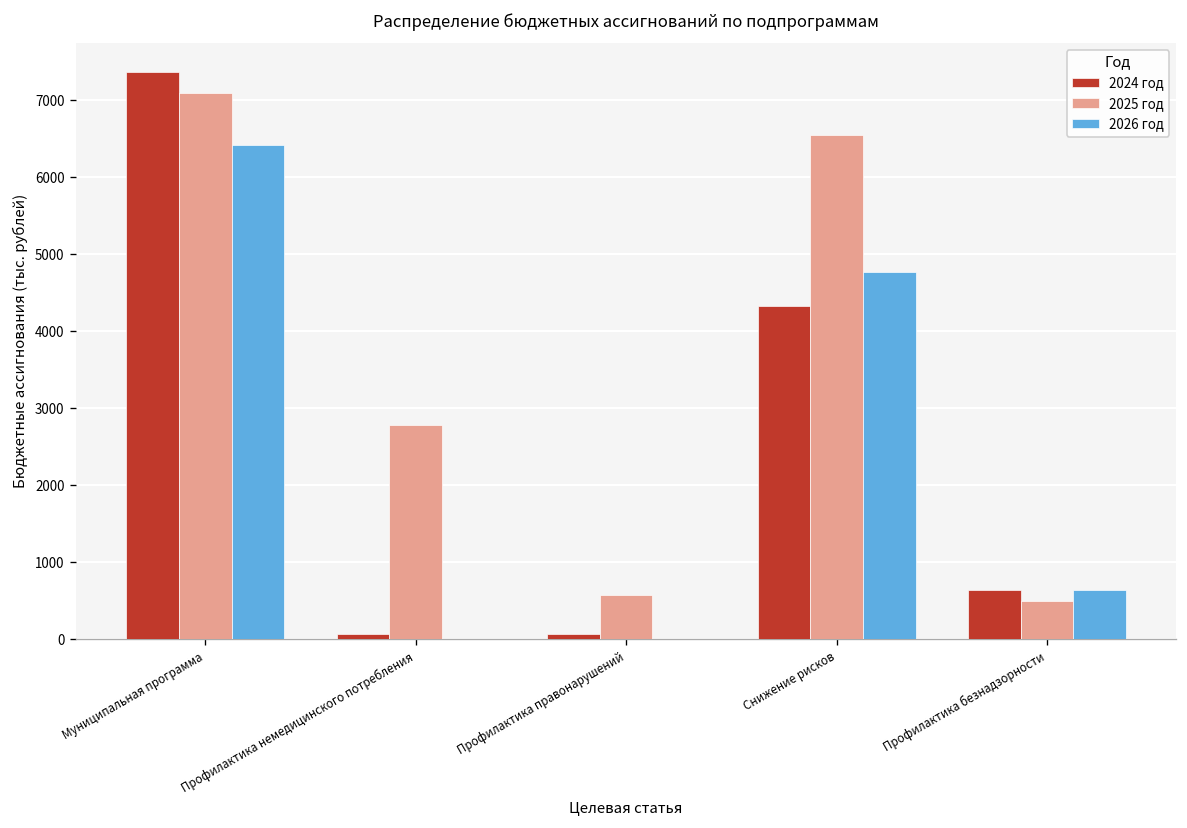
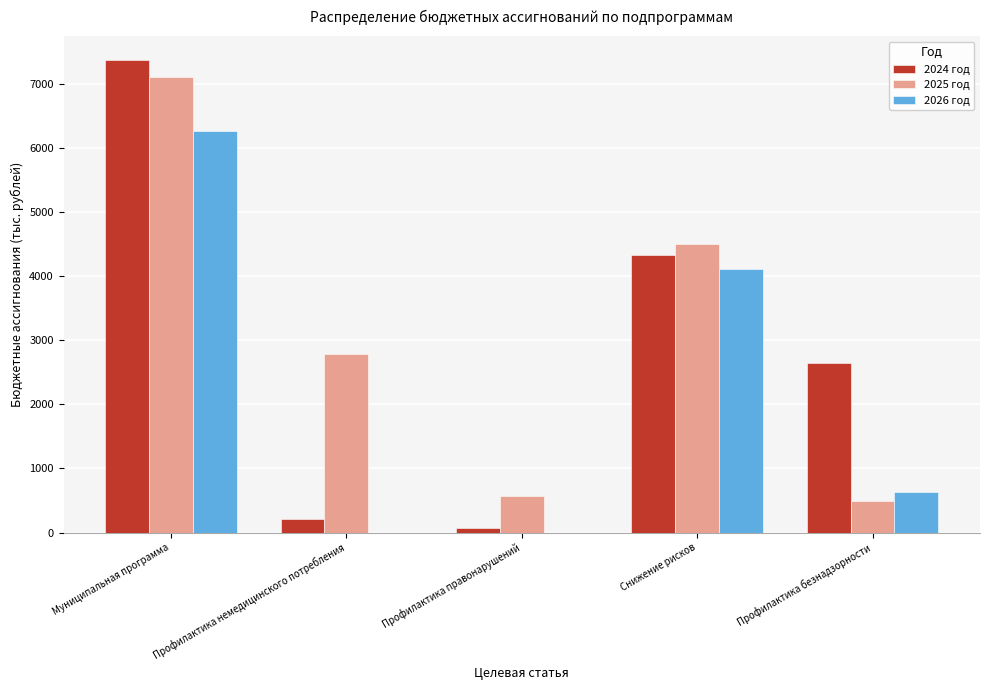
2026 год, Муниципальная программа: 6400 -> 6300
2024 год, Профилактика немедицинского потребления: 100 -> 200
2025 год, Снижение рисков: 6600 -> 4500
2026 год, Снижение рисков: 4800 -> 4100
2024 год, Профилактика безнадзорности: 600 -> 2600
